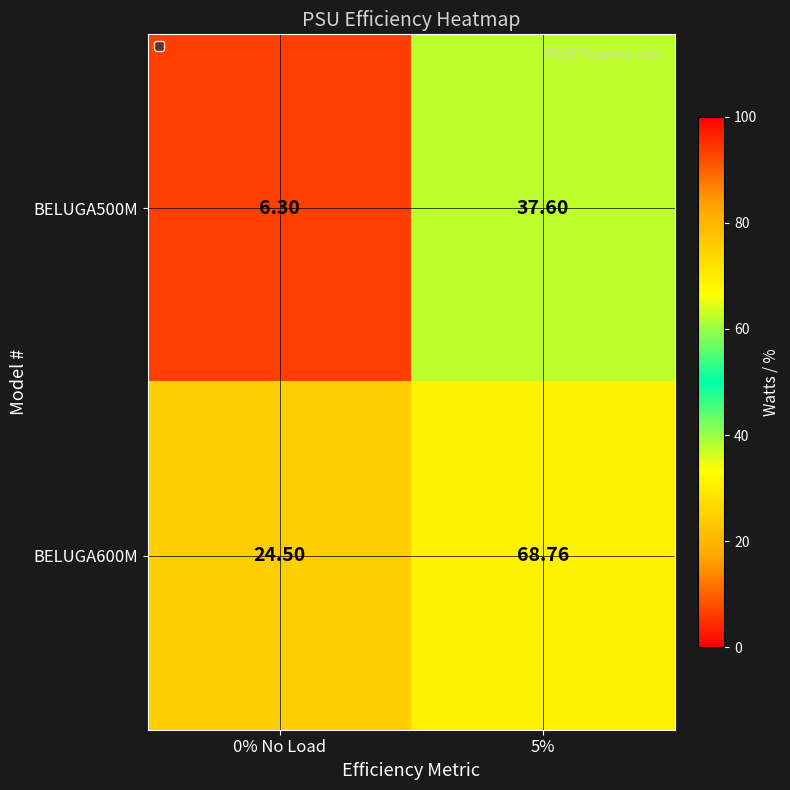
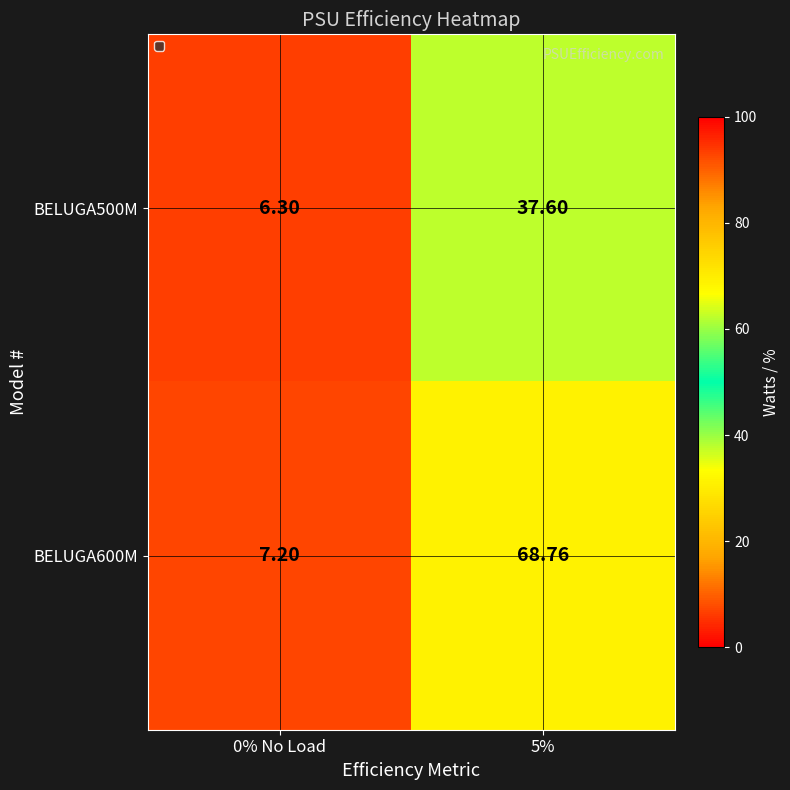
BELUGA600M, 0% No Load: 24.50 -> 7.20
